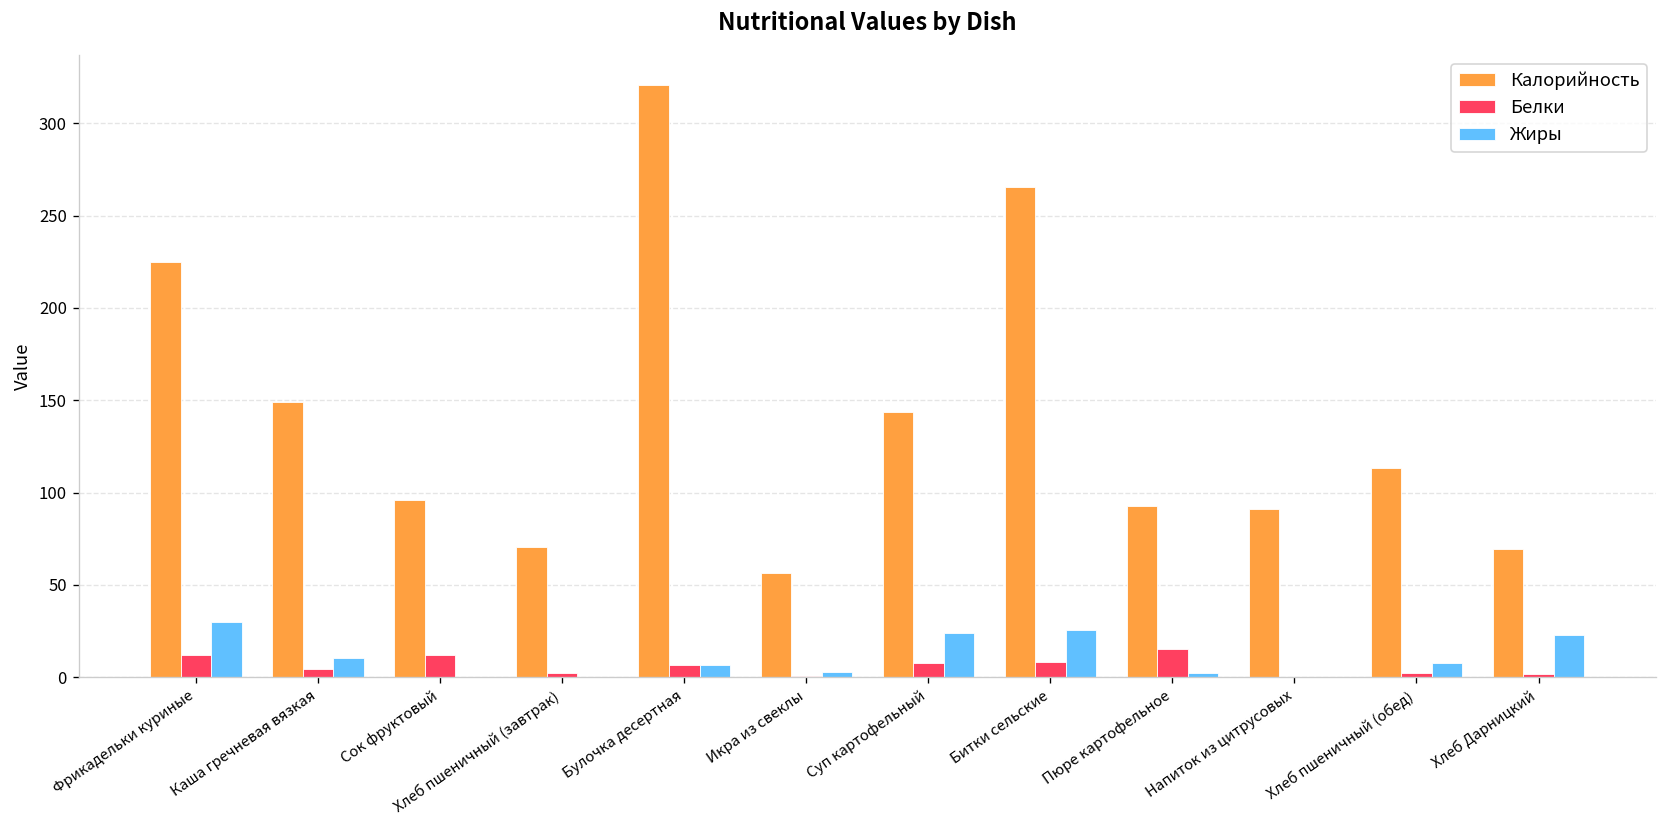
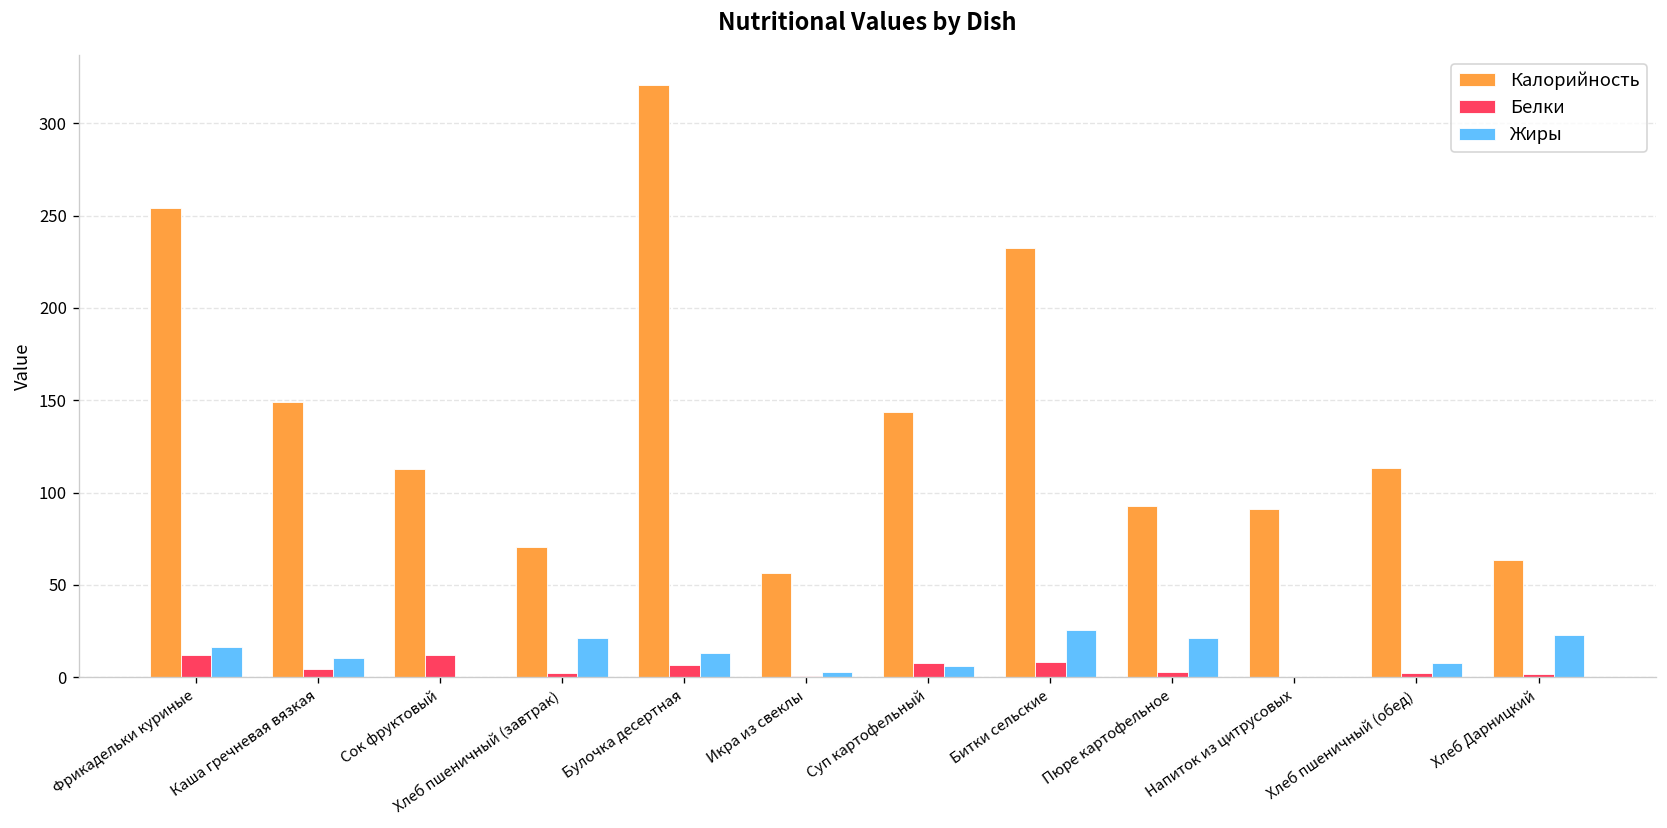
Калорийность, Фрикадельки куриные: 225 -> 254
Жиры, Фрикадельки куриные: 30 -> 16
Калорийность, Сок фруктовый: 96 -> 113
Жиры, Хлеб пшеничный (завтрак): 0 -> 21
Жиры, Булочка десертная: 7 -> 13
Жиры, Суп картофельный: 24 -> 6
Калорийность, Битки сельские: 265 -> 232
Белки, Пюре картофельное: 15 -> 3
Жиры, Пюре картофельное: 2 -> 21
Калорийность, Хлеб Дарницкий: 70 -> 64
